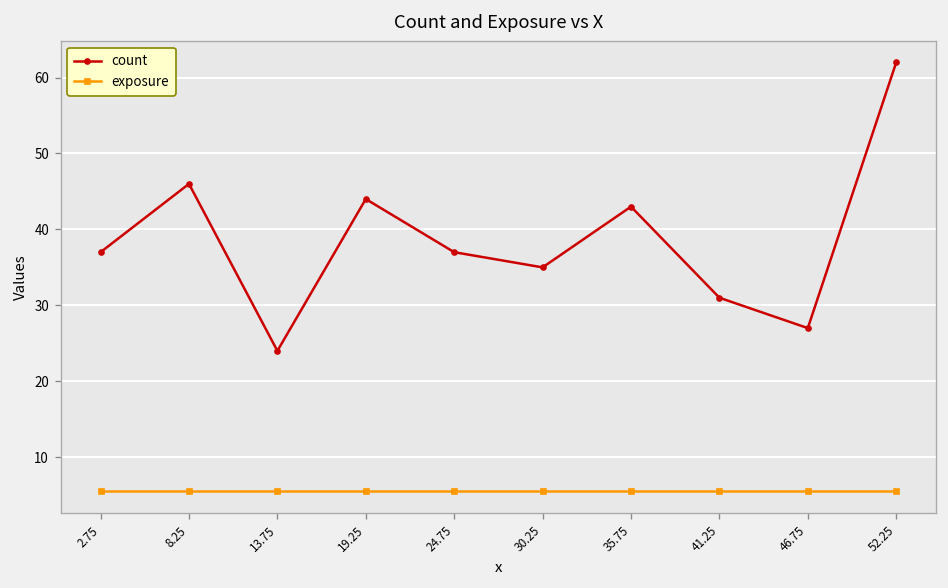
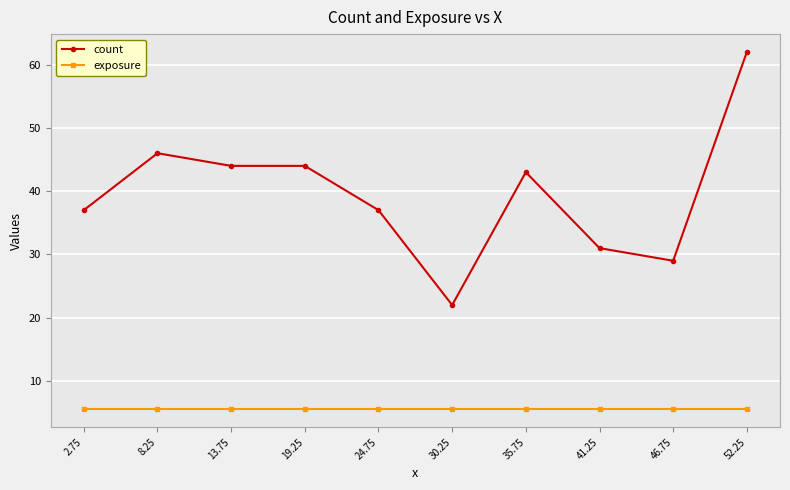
count, 13.75: 24 -> 44
count, 30.25: 35 -> 22
count, 46.75: 27 -> 29
